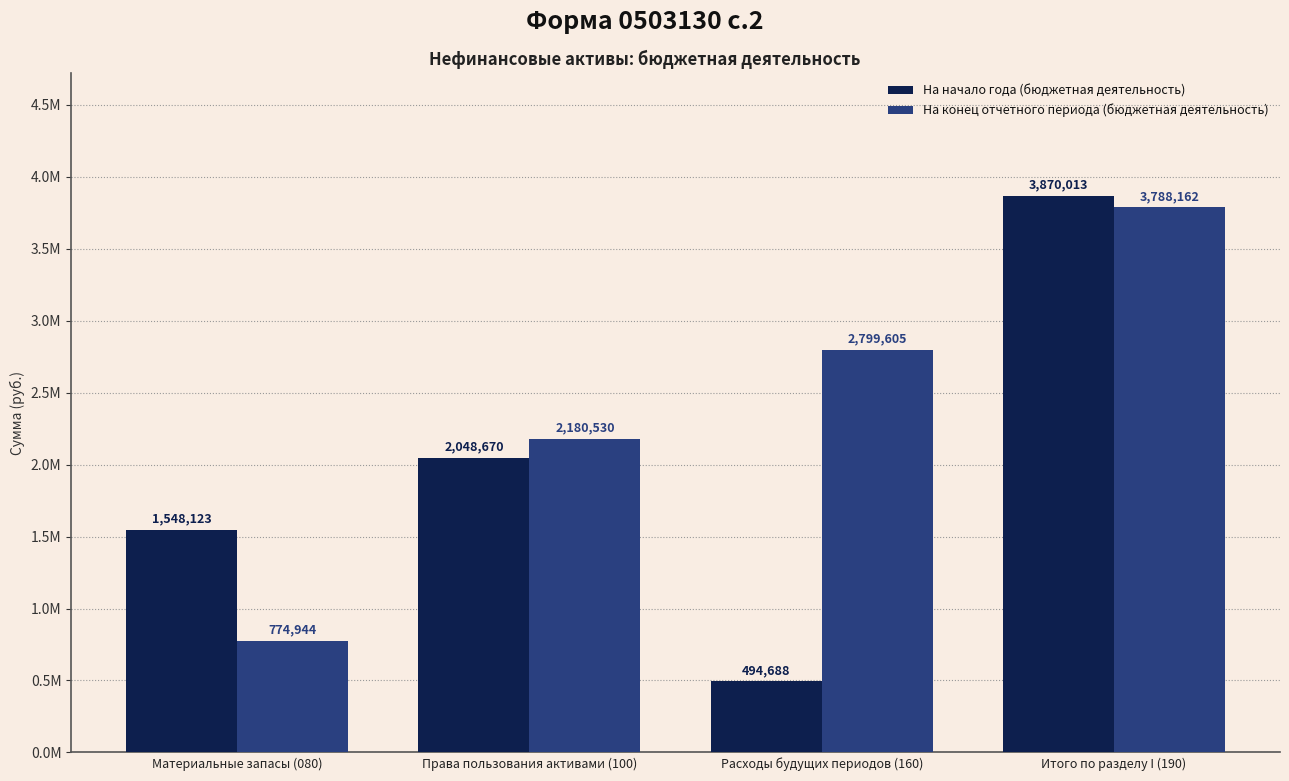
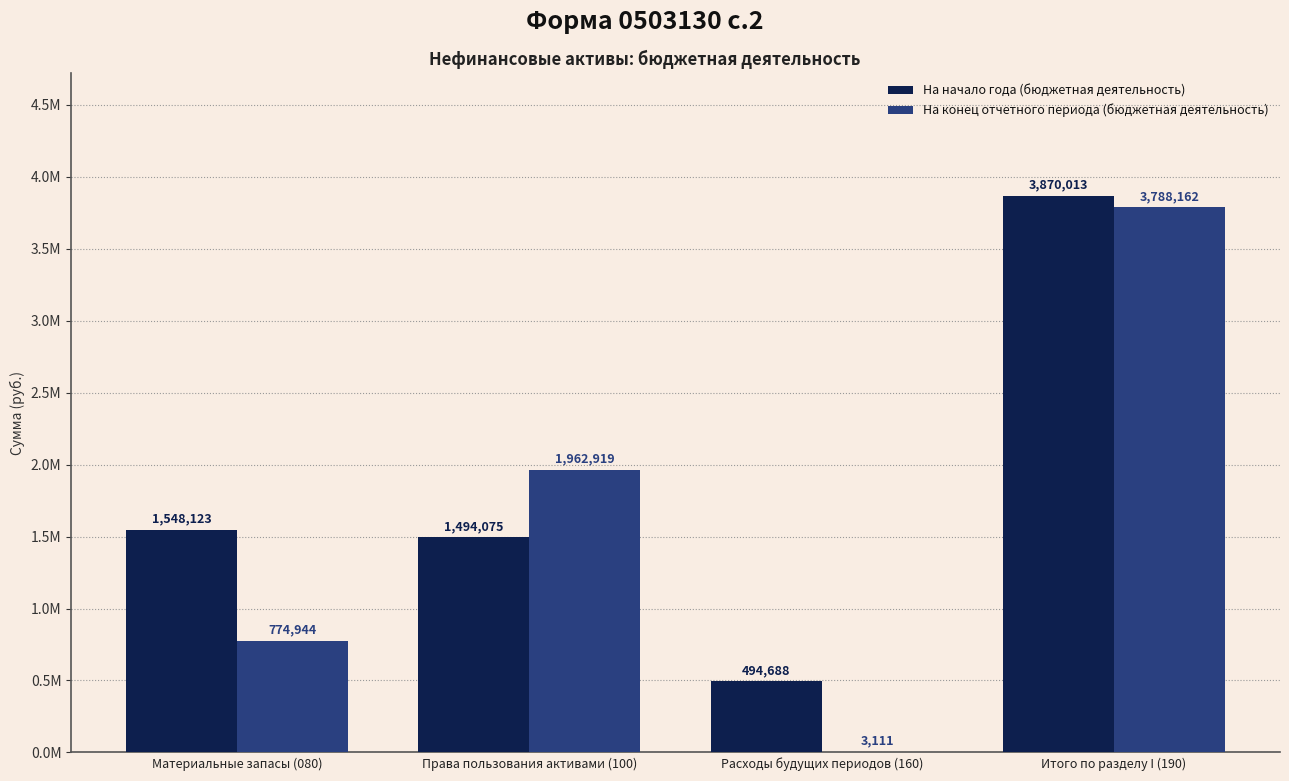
На начало года (бюджетная деятельность), Права пользования активами (100): 2,048,670 -> 1,494,075
На конец отчетного периода (бюджетная деятельность), Права пользования активами (100): 2,180,530 -> 1,962,919
На конец отчетного периода (бюджетная деятельность), Расходы будущих периодов (160): 2,799,605 -> 3,111
